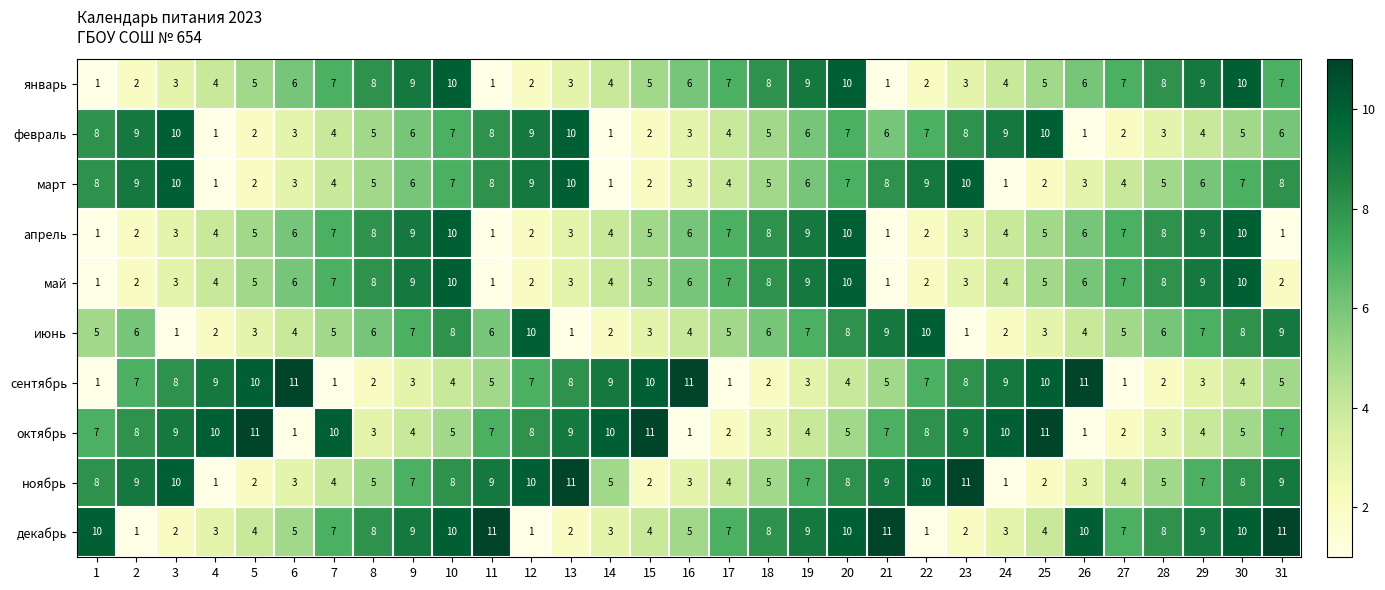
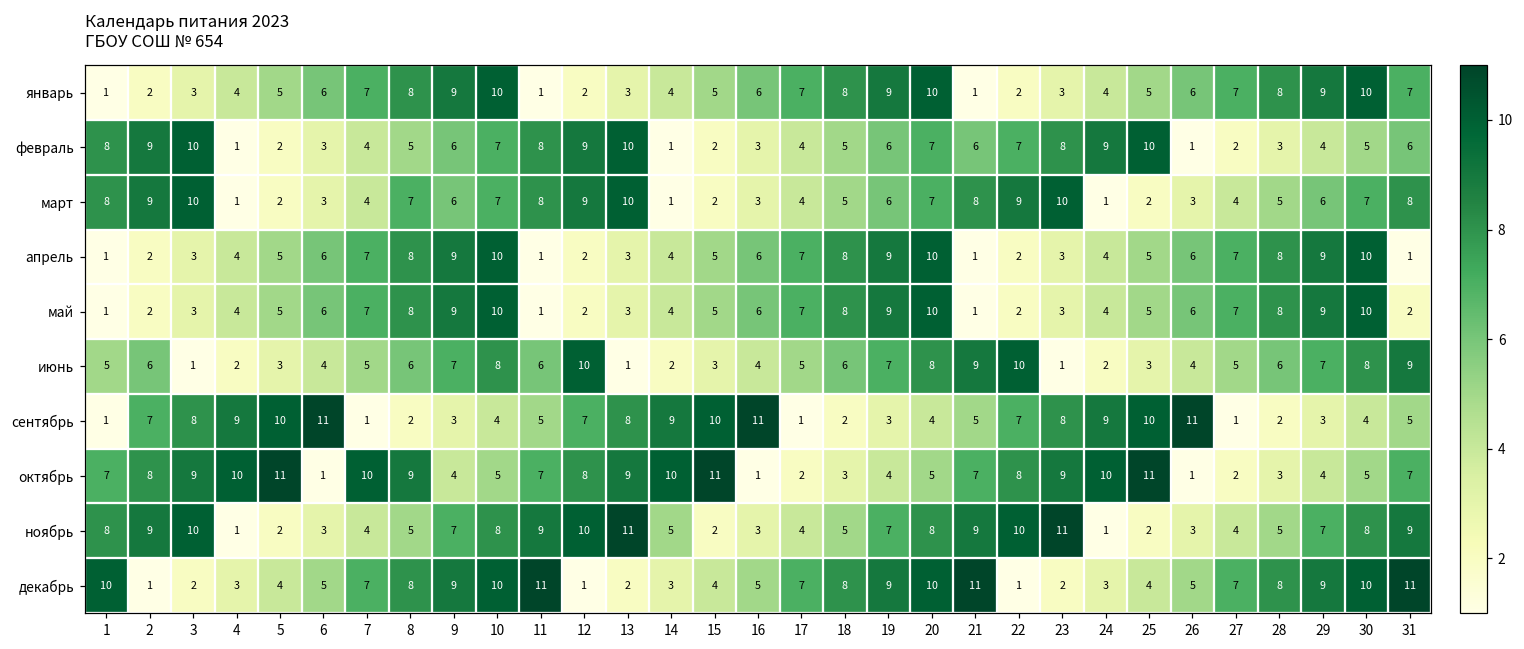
март, 8: 5 -> 7
октябрь, 8: 3 -> 9
декабрь, 26: 10 -> 5
